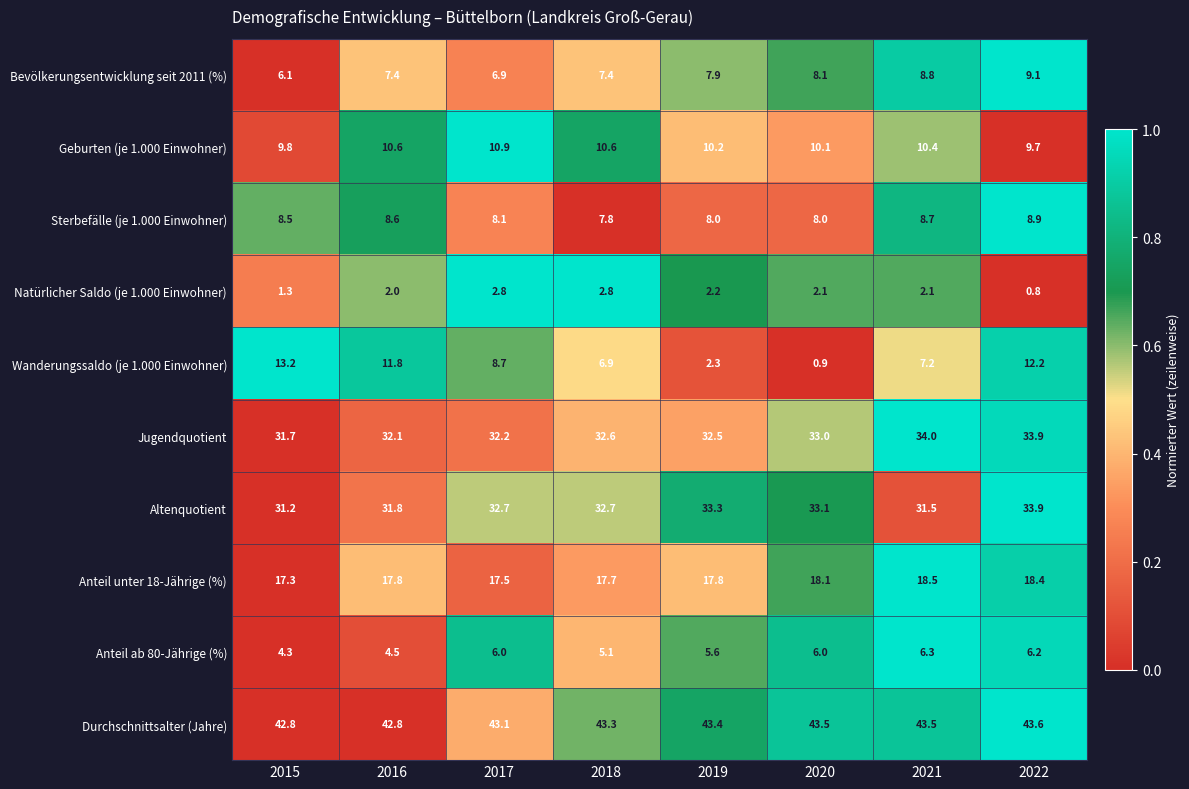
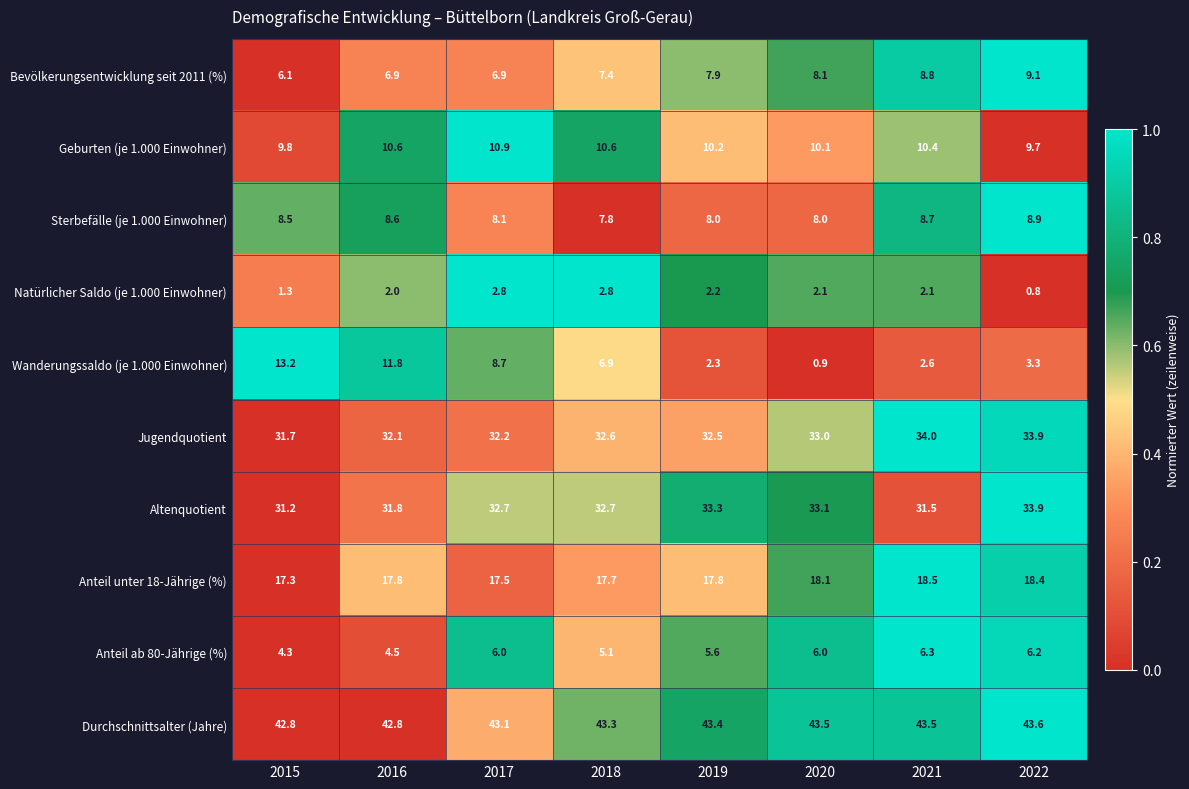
Bevölkerungsentwicklung seit 2011 (%), 2016: 7.4 -> 6.9
Wanderungssaldo (je 1.000 Einwohner), 2021: 7.2 -> 2.6
Wanderungssaldo (je 1.000 Einwohner), 2022: 12.2 -> 3.3
